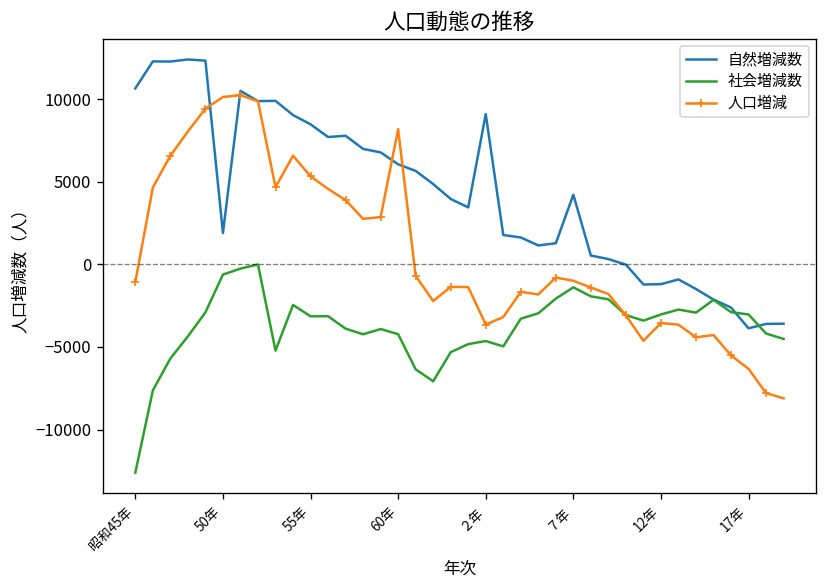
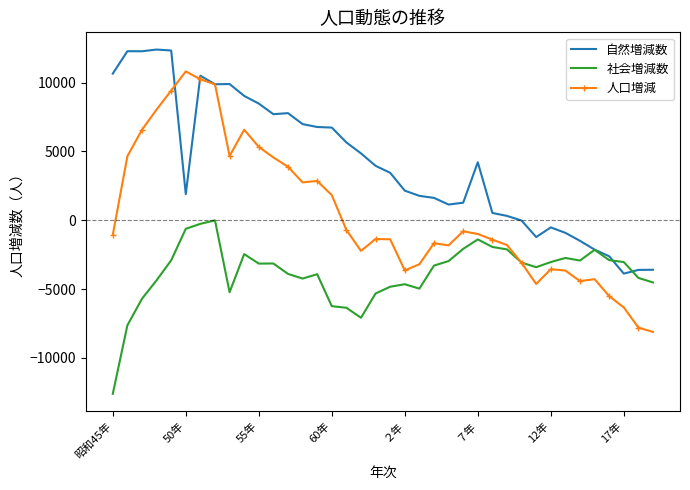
人口増減, 50年: 10100 -> 10800
自然増減数, 60年: 6100 -> 6700
社会増減数, 60年: -4200 -> -6200
人口増減, 60年: 8200 -> 1800
自然増減数, ２年: 9100 -> 2200
自然増減数, 12年: -1200 -> -500
